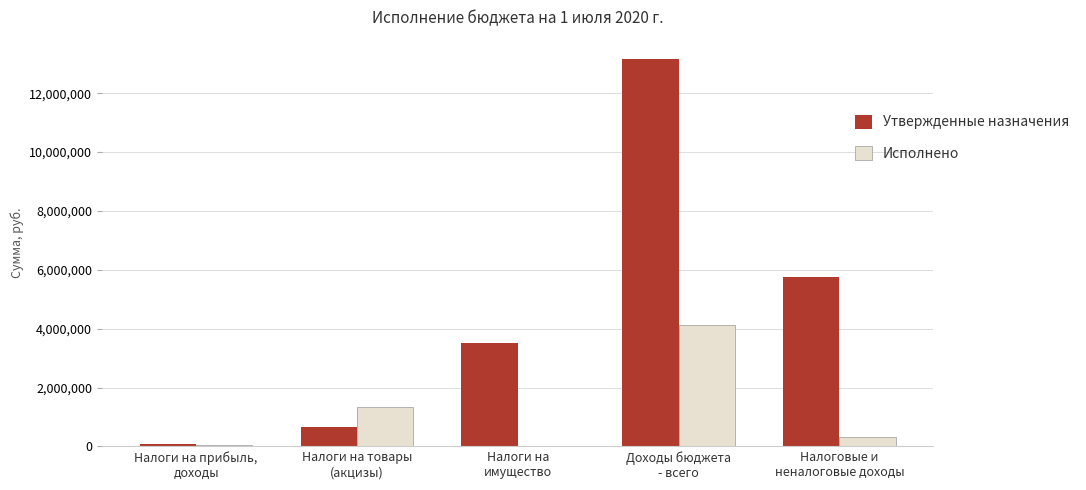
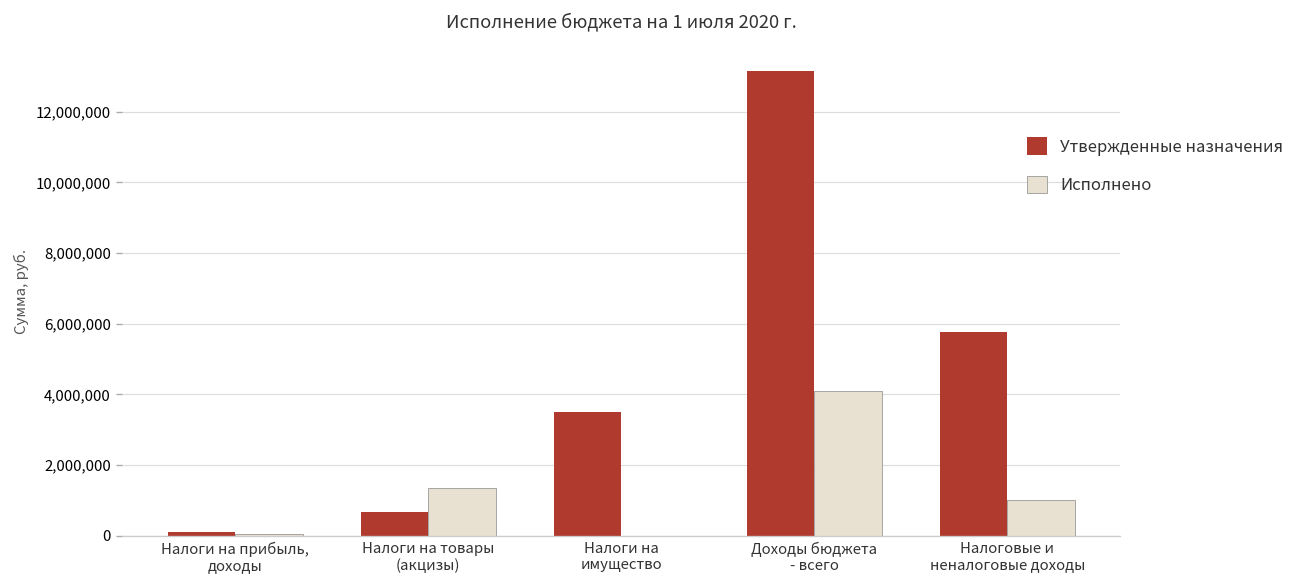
Исполнено, Налоговые и неналоговые доходы: 300,000 -> 1,000,000
